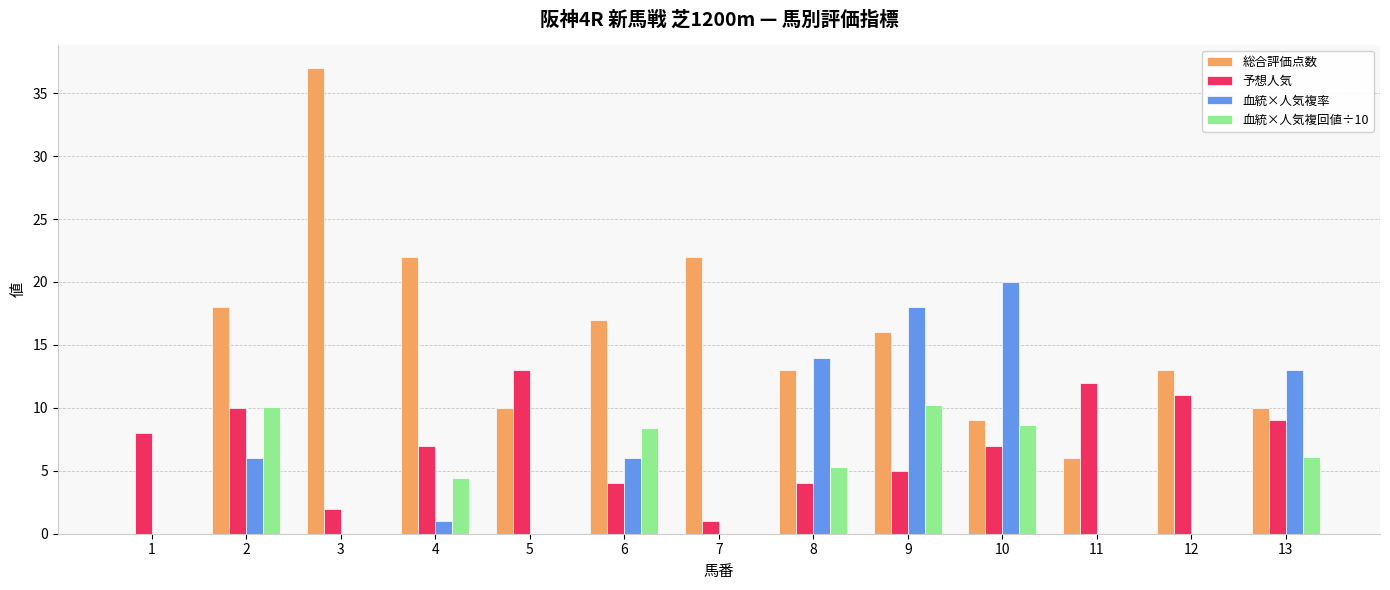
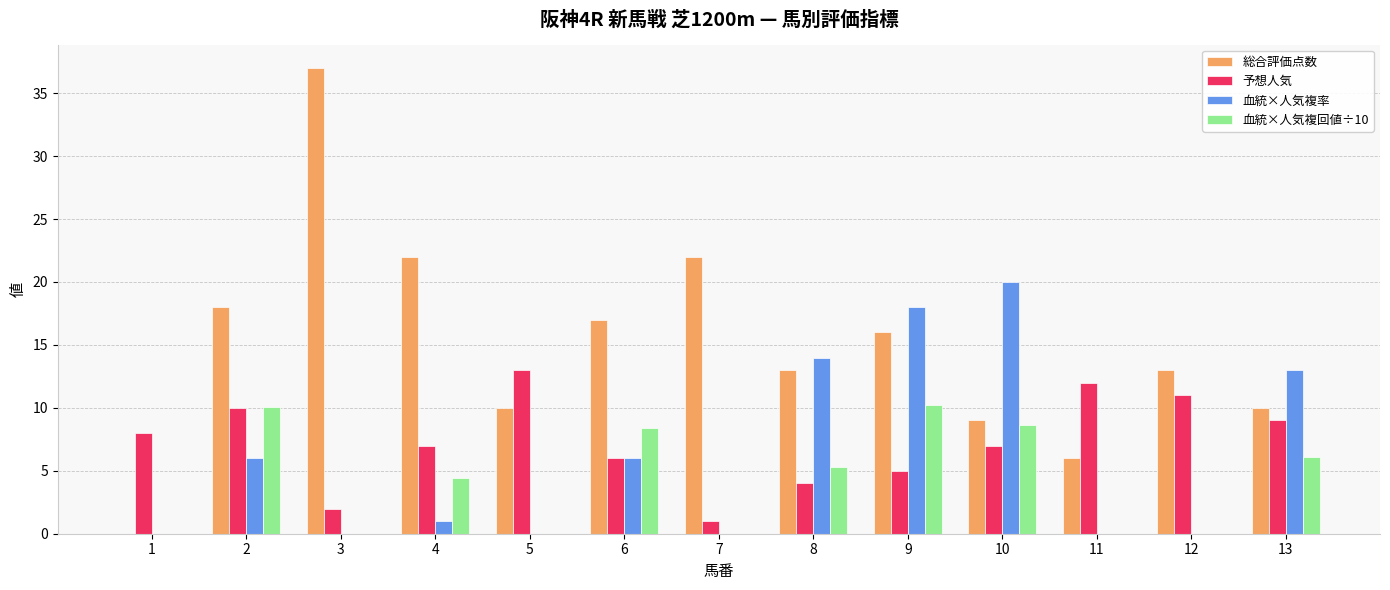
予想人気, 6: 4 -> 6
